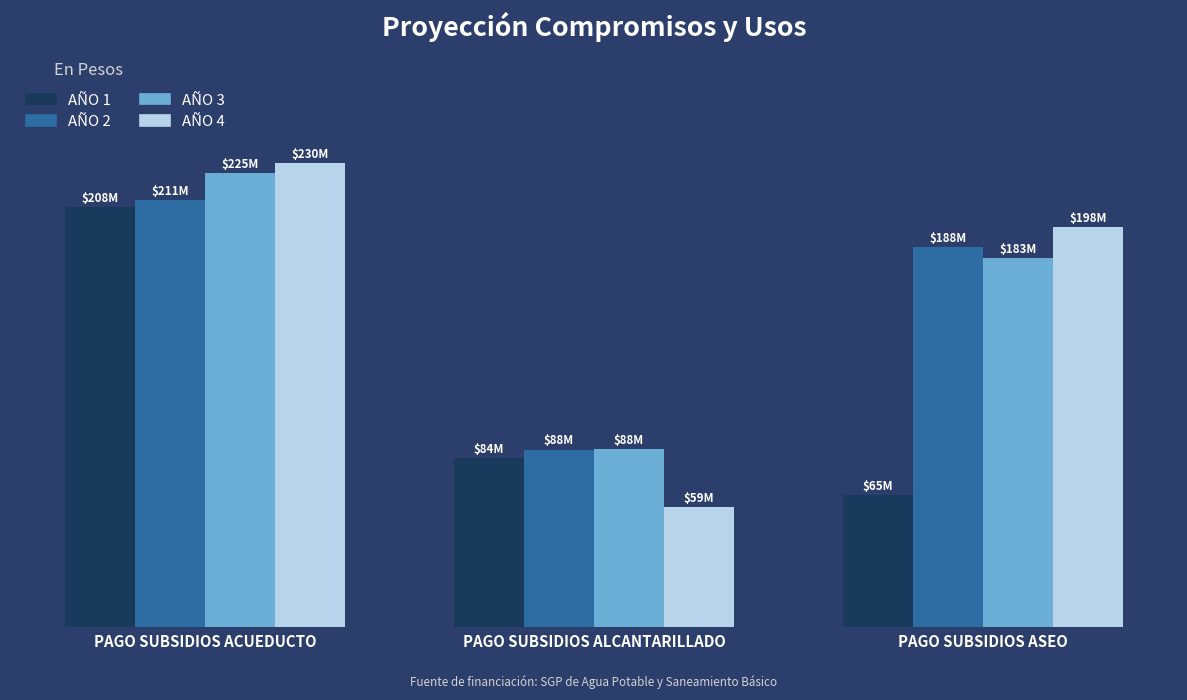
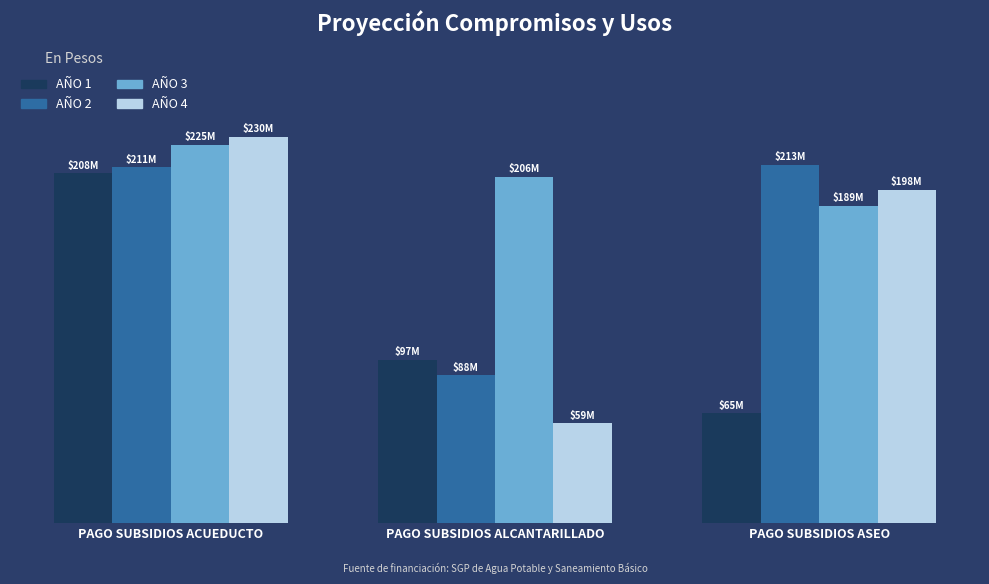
AÑO 1, PAGO SUBSIDIOS ALCANTARILLADO: $84M -> $97M
AÑO 3, PAGO SUBSIDIOS ALCANTARILLADO: $88M -> $206M
AÑO 2, PAGO SUBSIDIOS ASEO: $188M -> $213M
AÑO 3, PAGO SUBSIDIOS ASEO: $183M -> $189M
